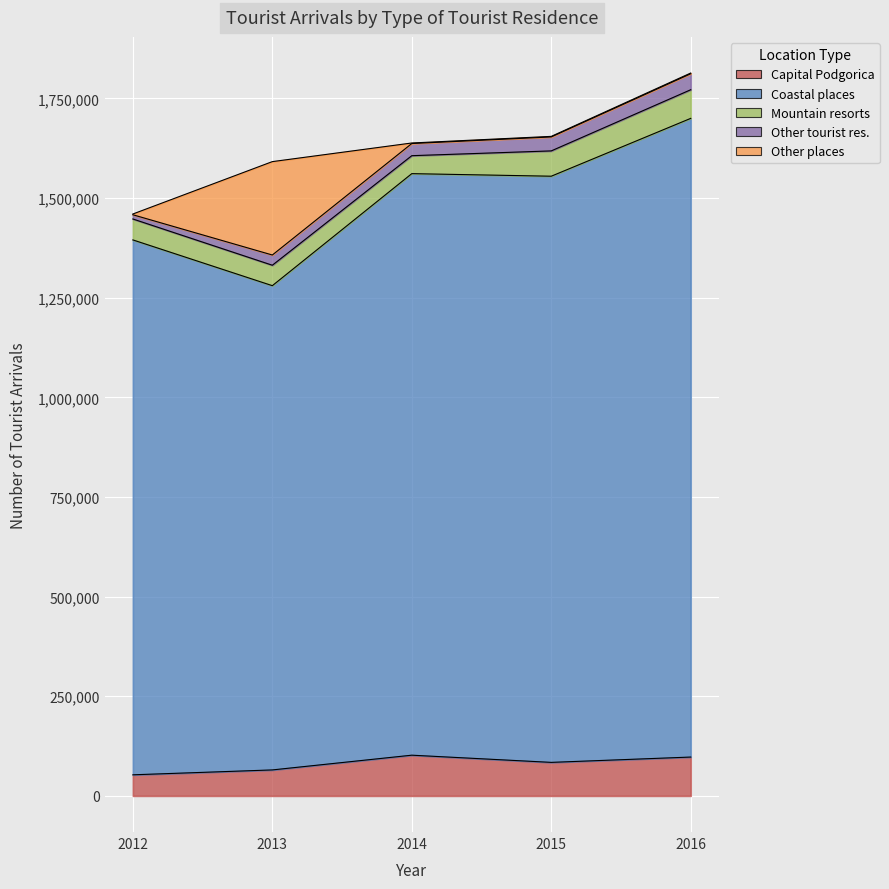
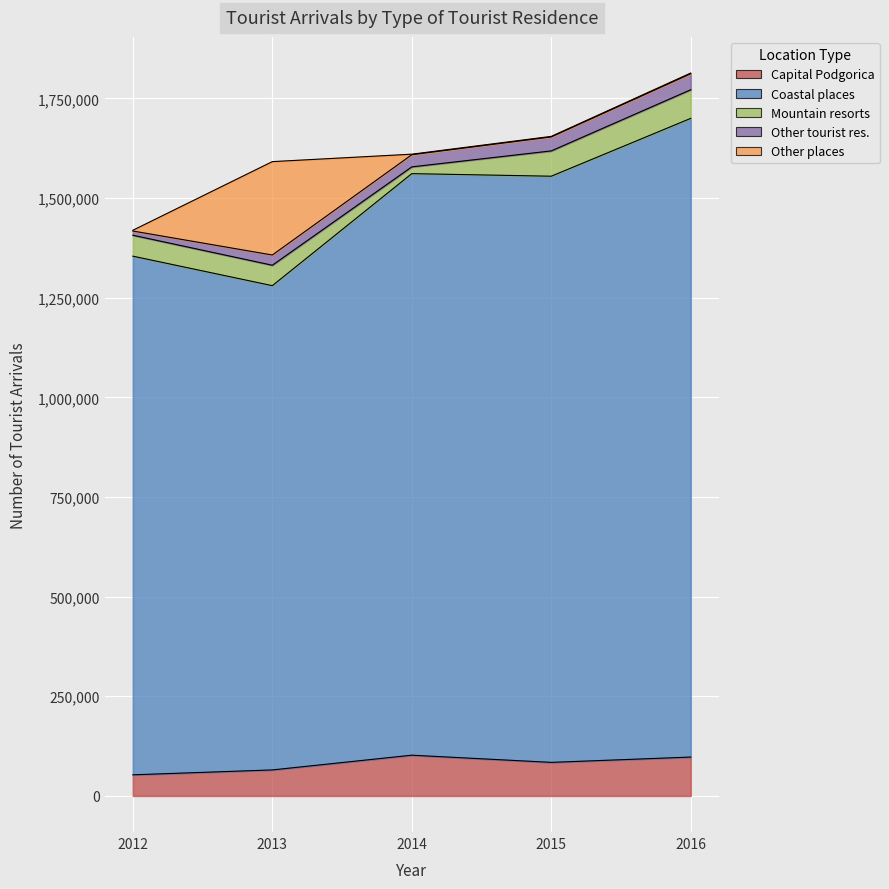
Coastal places, 2012: 1,340,000 -> 1,300,000
Mountain resorts, 2014: 50,000 -> 20,000
